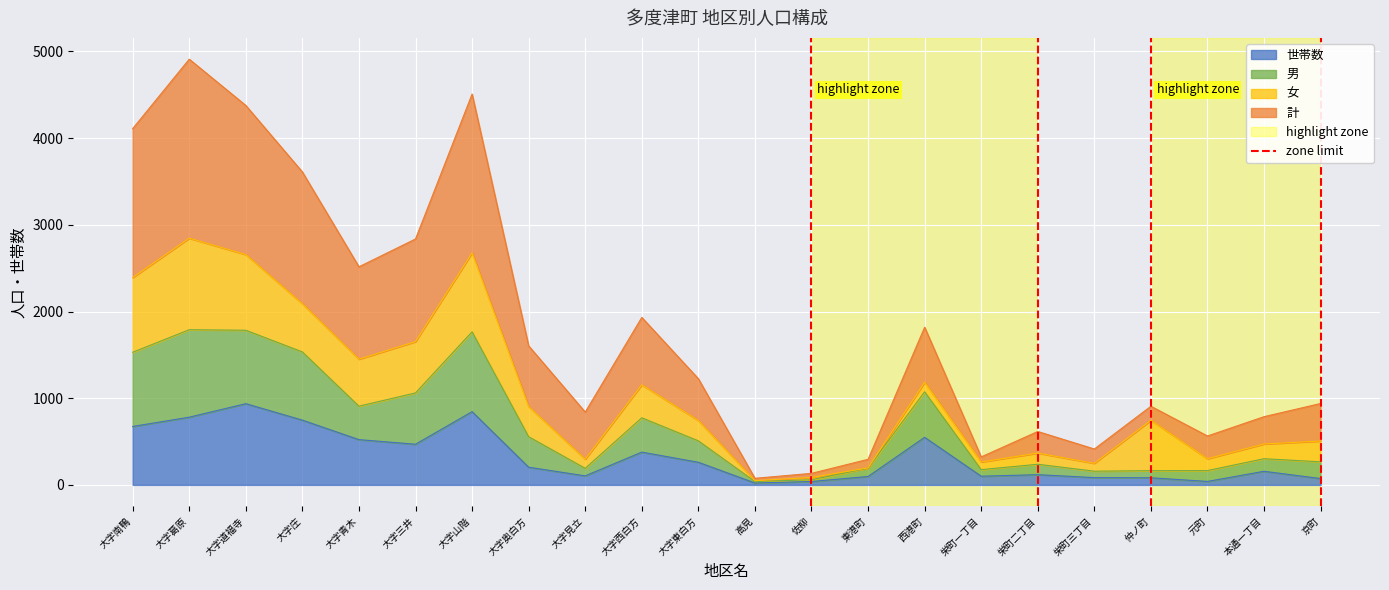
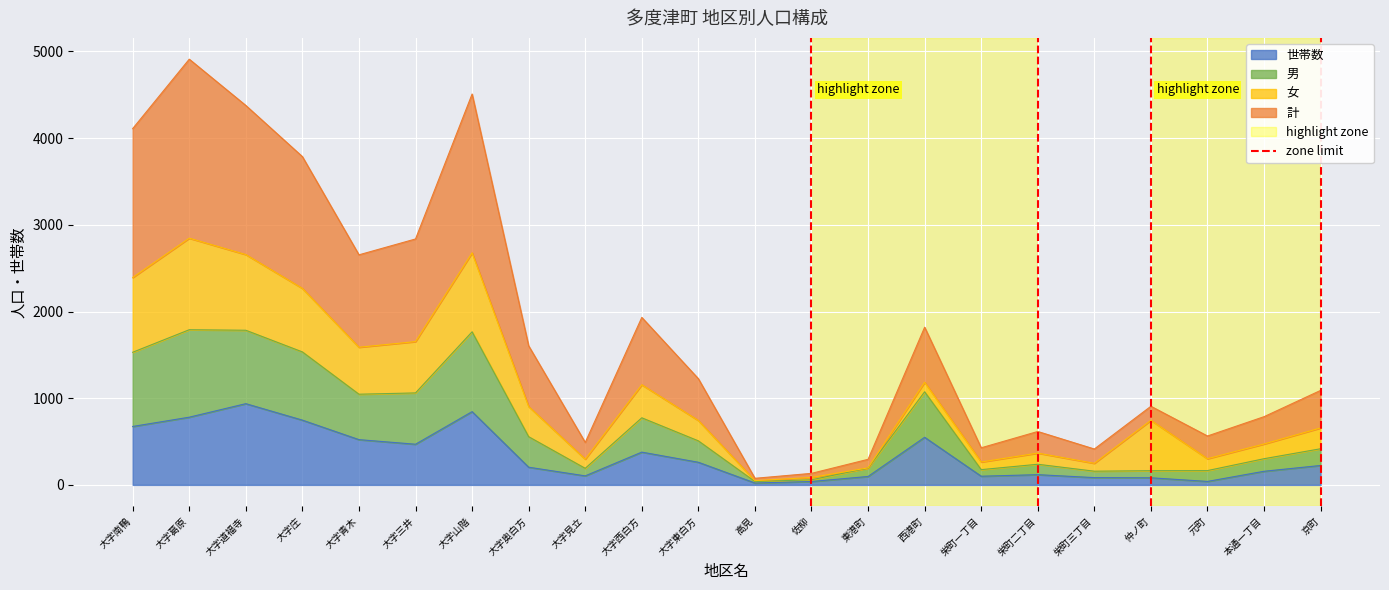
女, 大字庄: 600 -> 700
男, 大字青木: 400 -> 500
計, 大字見立: 500 -> 200
計, 栄町一丁目: 100 -> 200
世帯数, 京町: 100 -> 200
